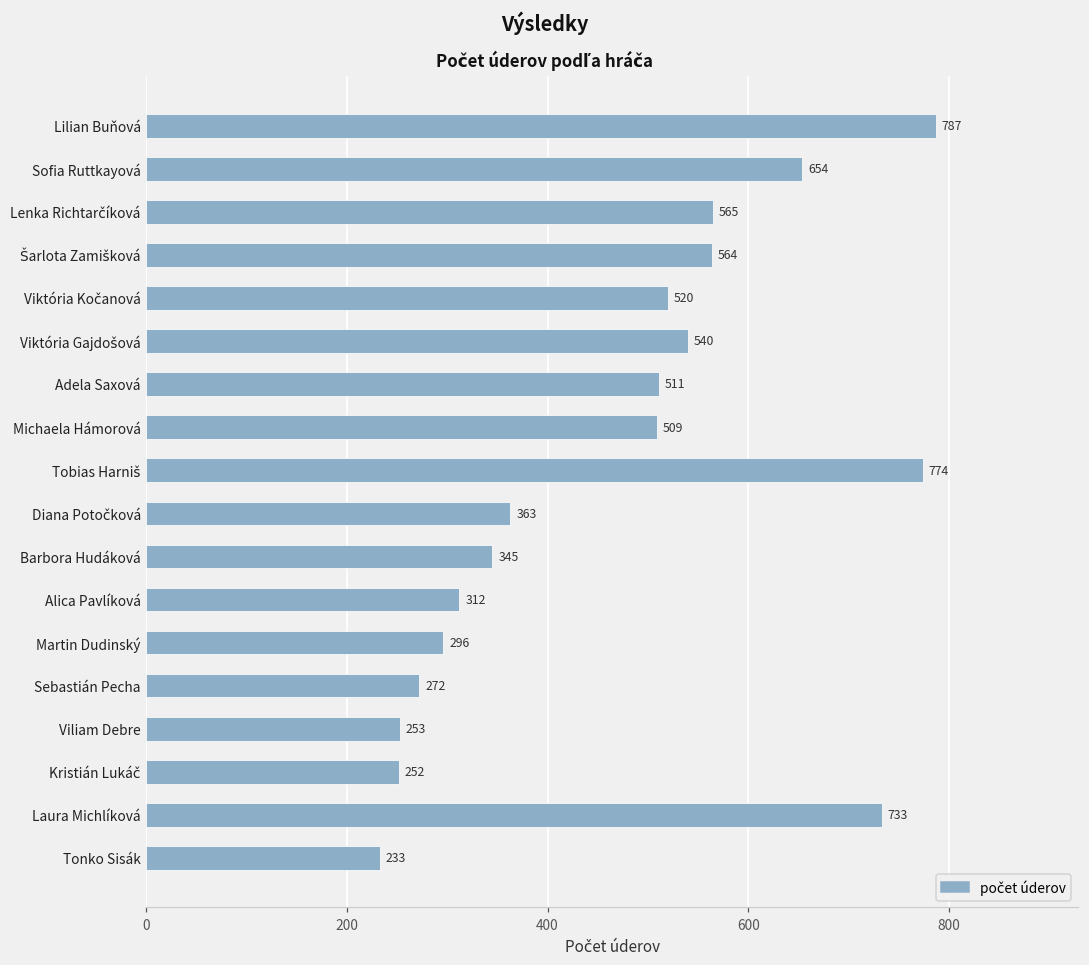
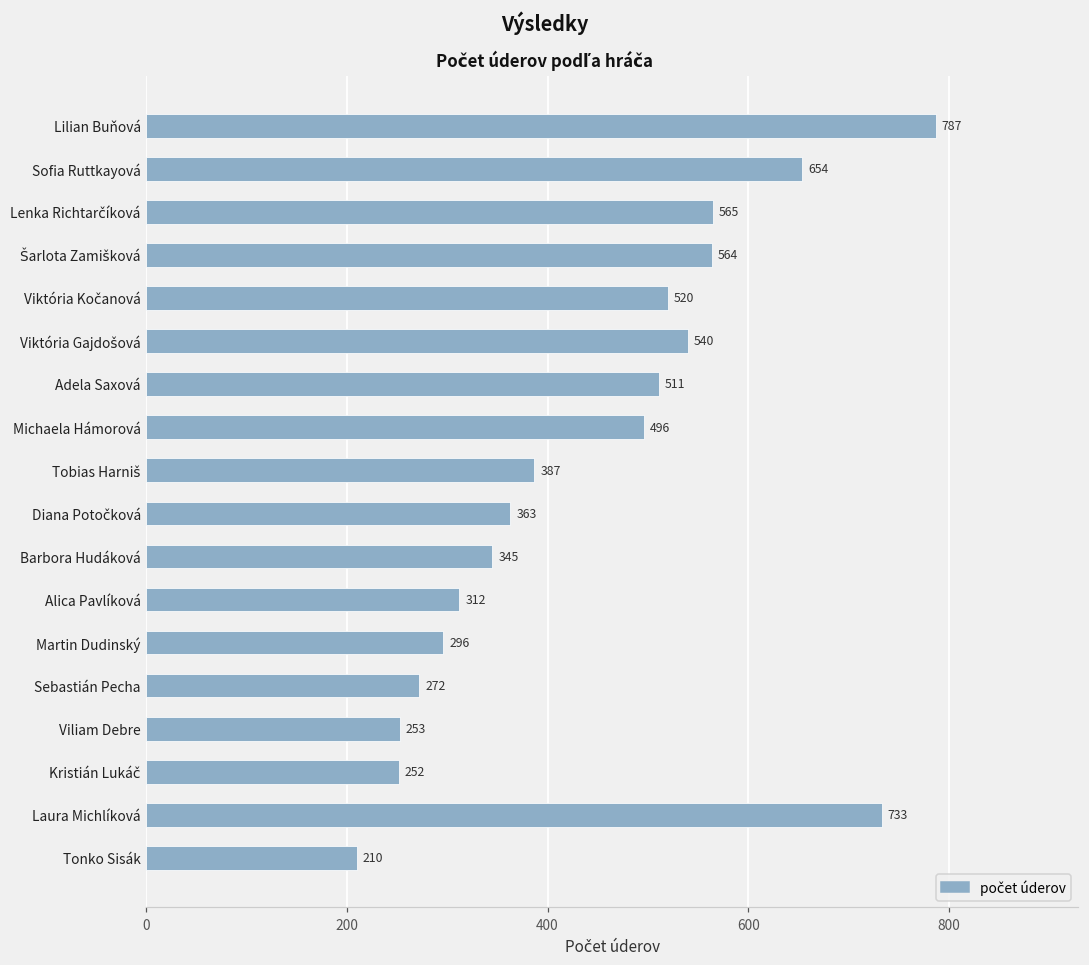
Michaela Hámorová: 509 -> 496
Tobias Harniš: 774 -> 387
Tonko Sisák: 233 -> 210
